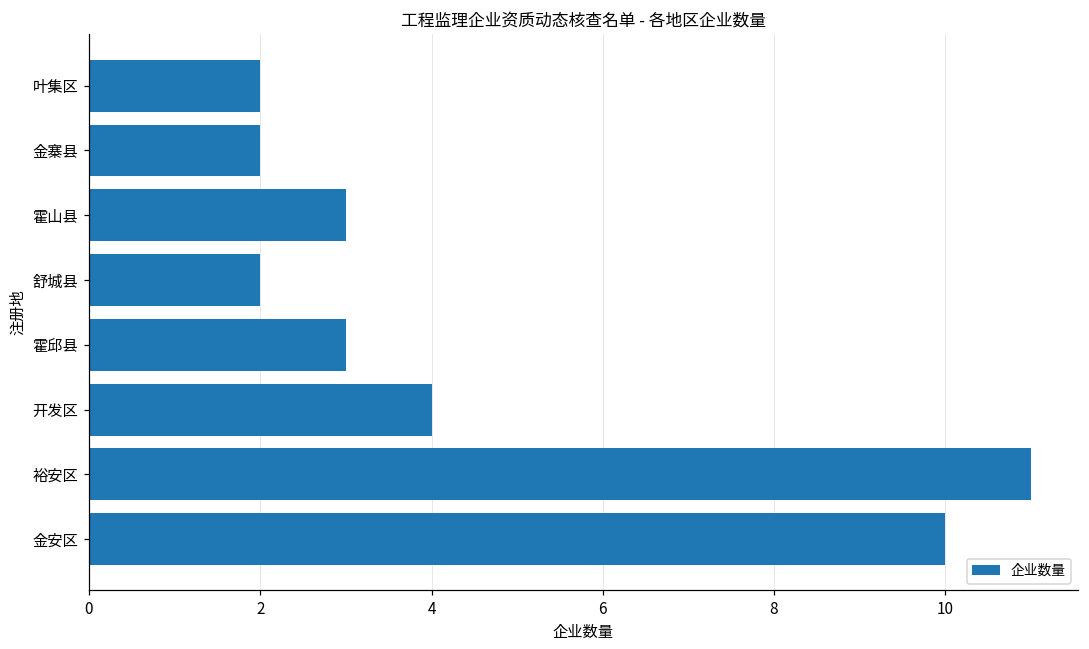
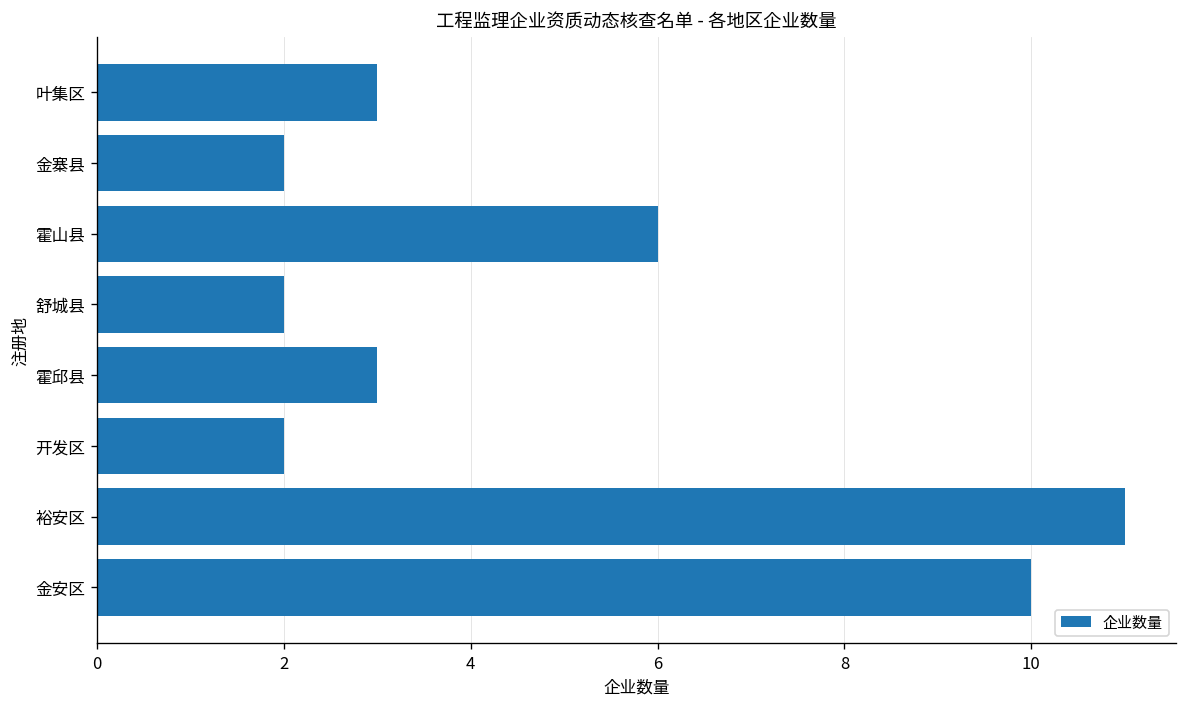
叶集区: 2 -> 3
霍山县: 3 -> 6
开发区: 4 -> 2
